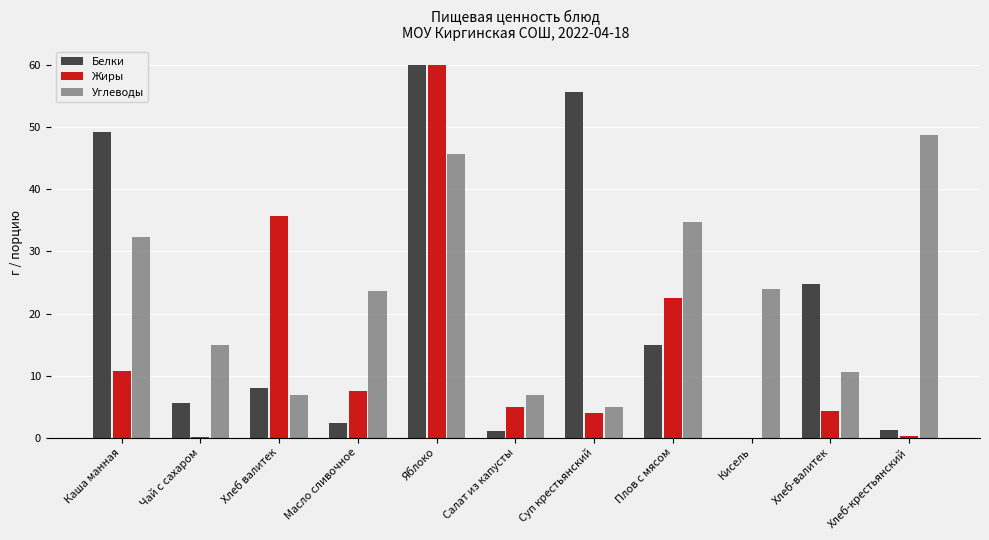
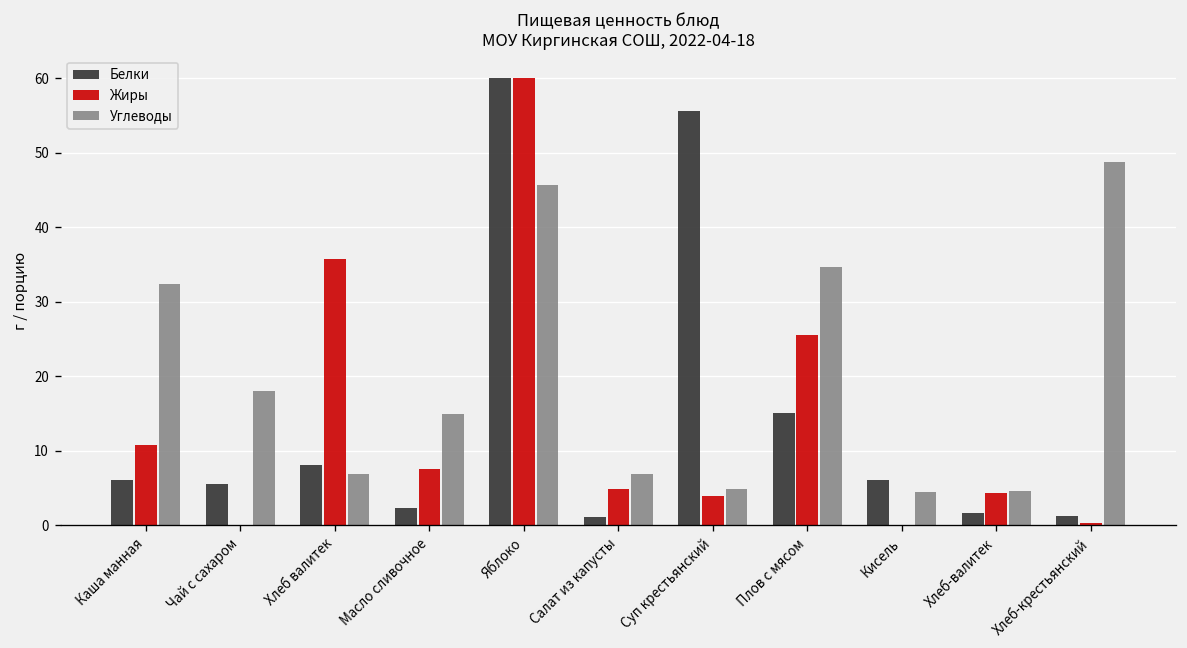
Белки, Каша манная: 49 -> 6
Углеводы, Чай с сахаром: 15 -> 18
Углеводы, Масло сливочное: 24 -> 15
Жиры, Плов с мясом: 22 -> 26
Белки, Кисель: 0 -> 6
Углеводы, Кисель: 24 -> 5
Белки, Хлеб-валитек: 25 -> 2
Углеводы, Хлеб-валитек: 11 -> 5
